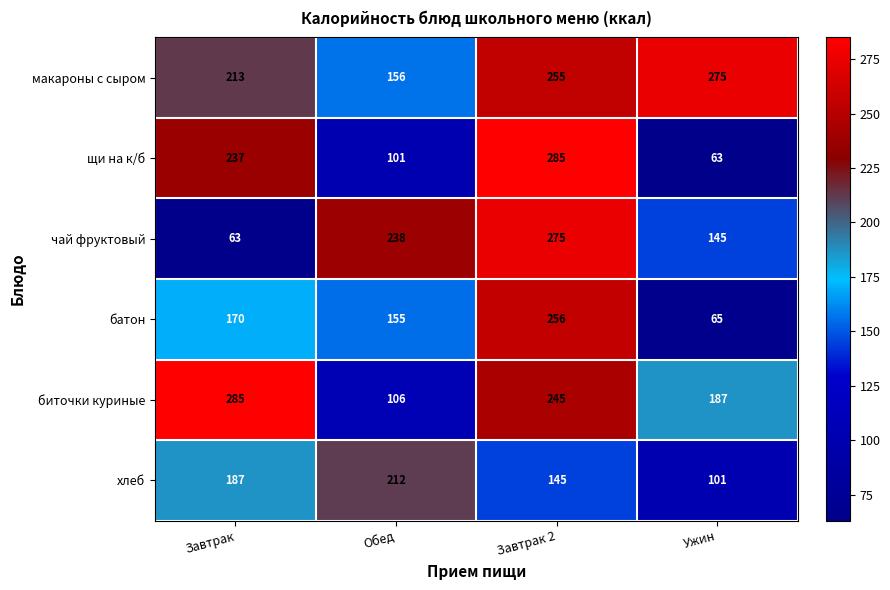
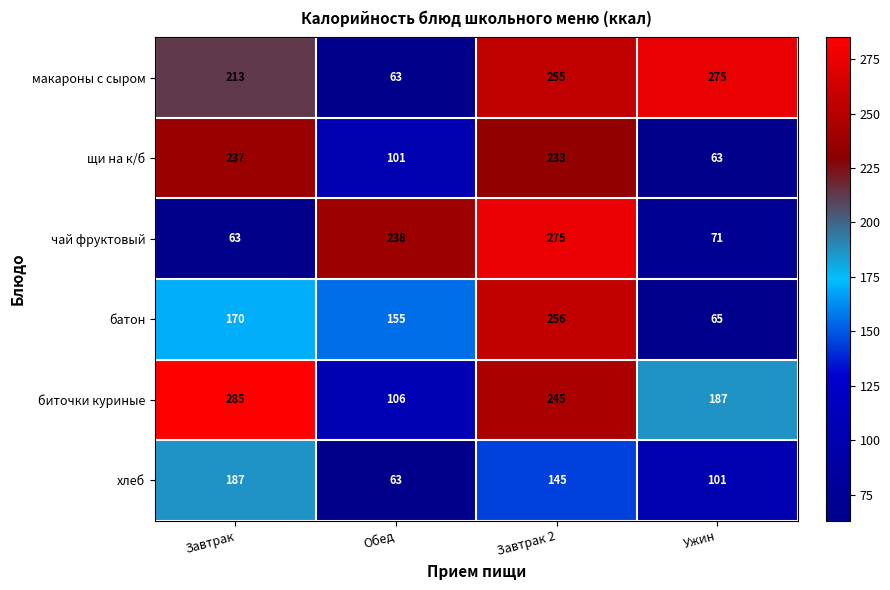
макароны с сыром, Обед: 156 -> 63
щи на к/б, Завтрак 2: 285 -> 233
чай фруктовый, Ужин: 145 -> 71
хлеб, Обед: 212 -> 63
